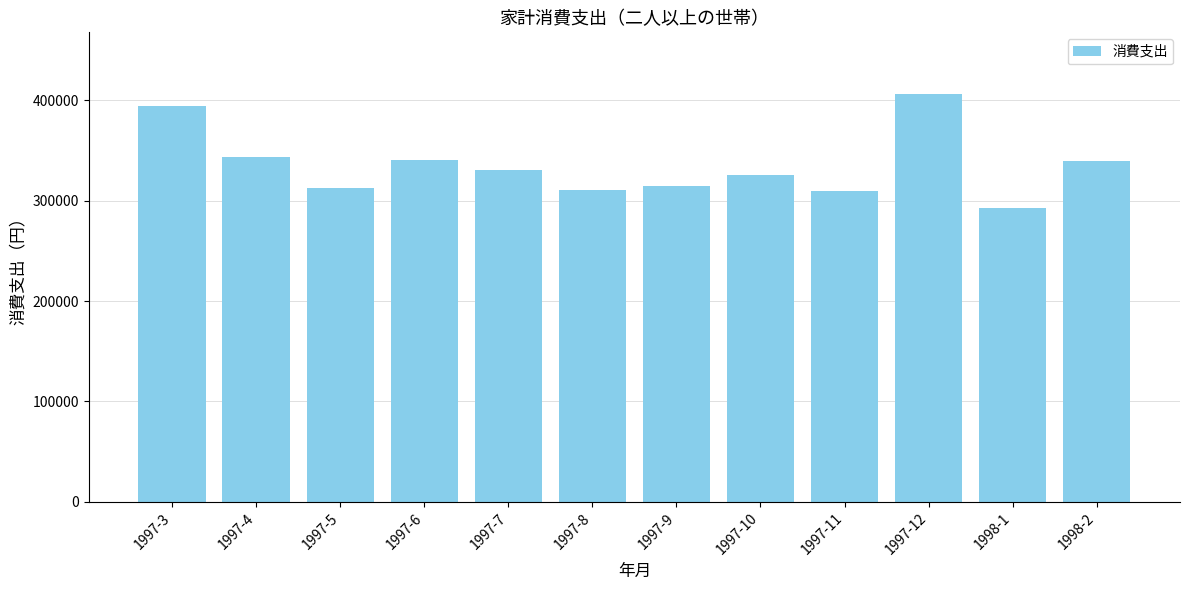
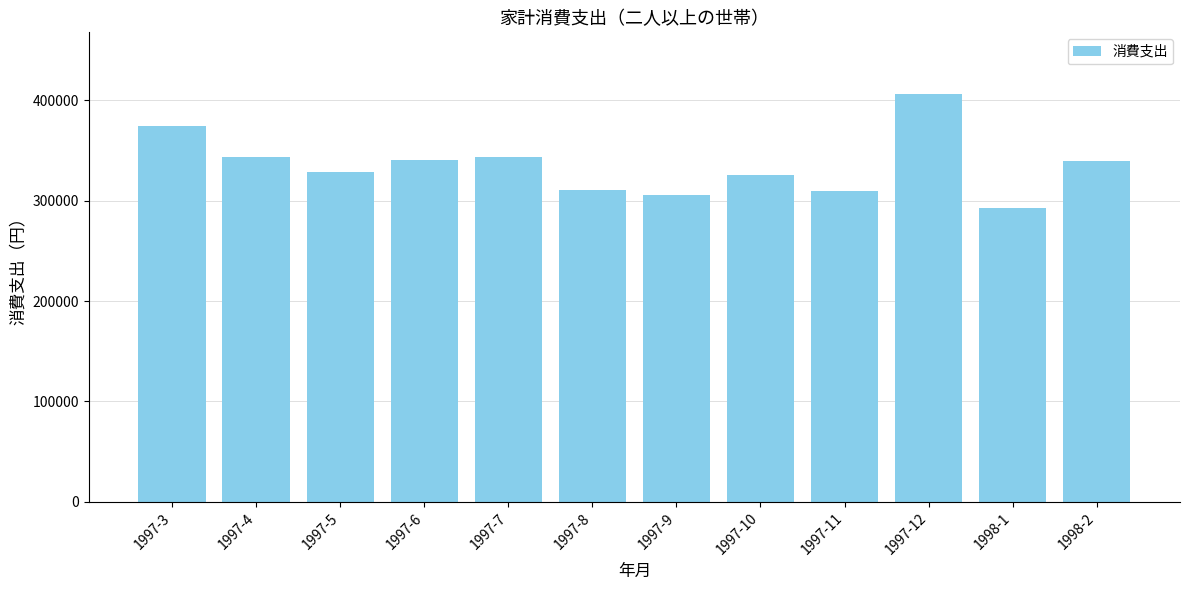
1997-3: 395000 -> 374000
1997-5: 313000 -> 328000
1997-7: 330000 -> 343000
1997-9: 315000 -> 306000
